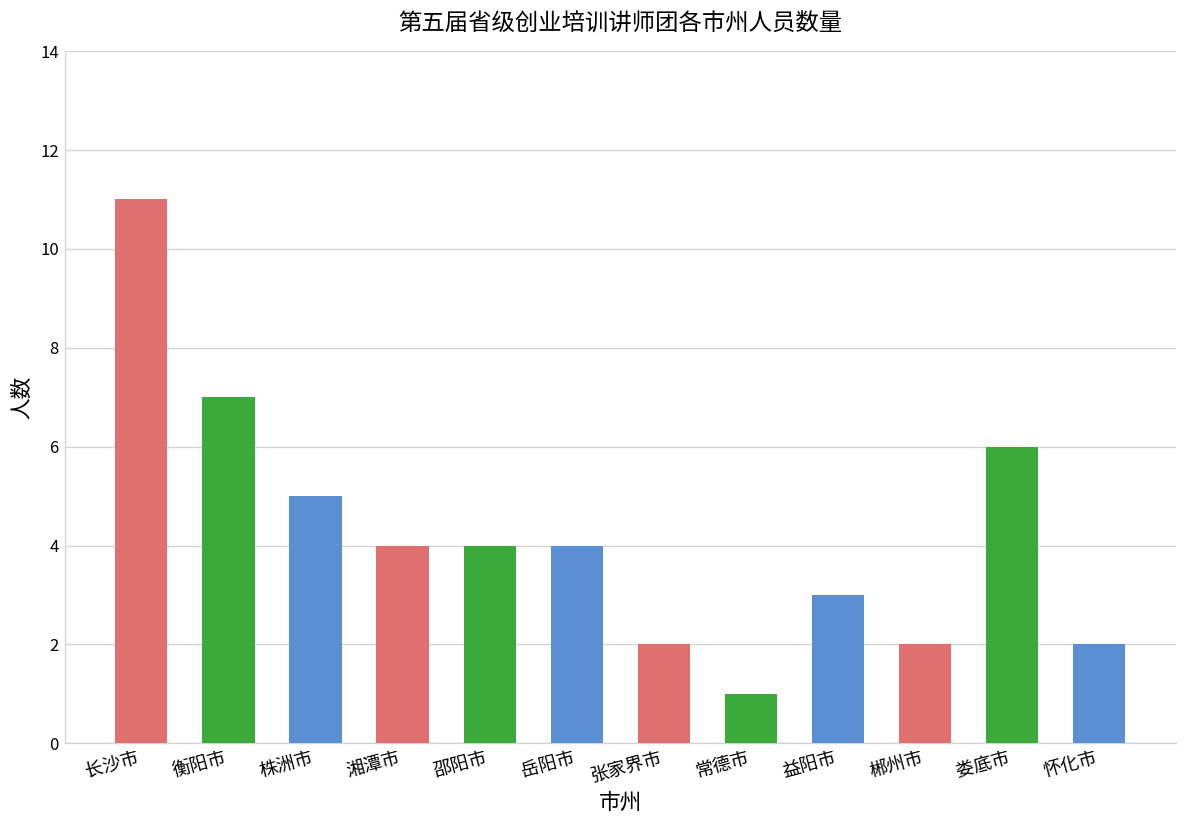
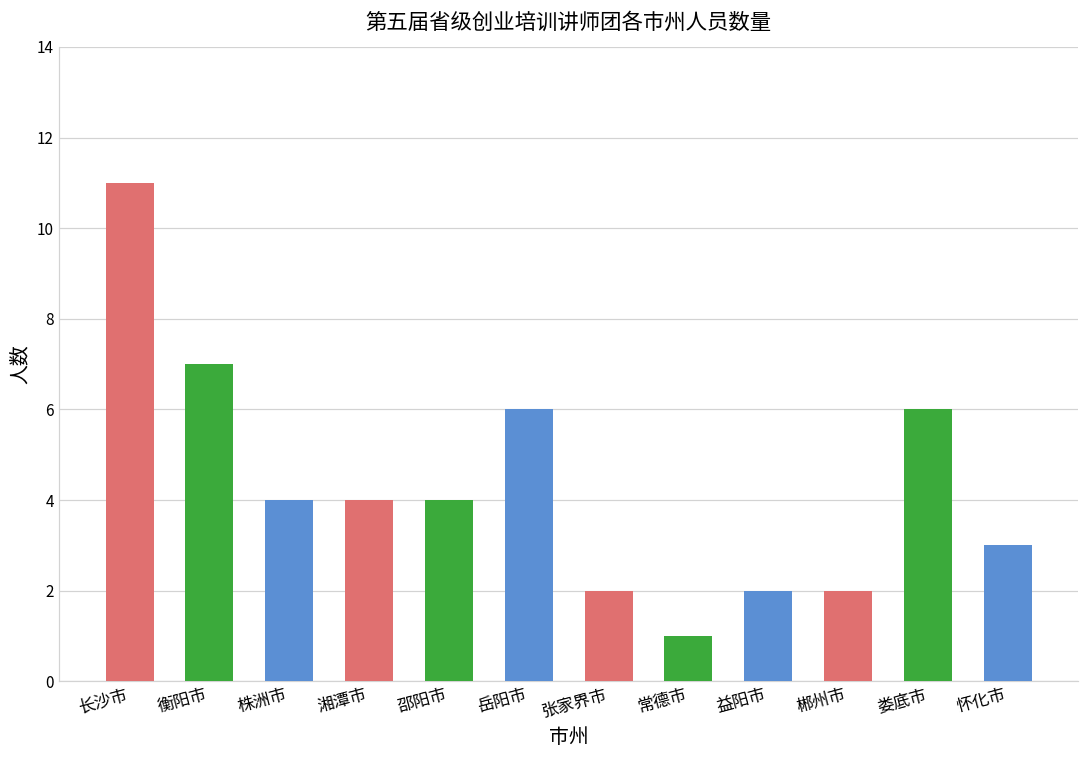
株洲市: 5 -> 4
岳阳市: 4 -> 6
益阳市: 3 -> 2
怀化市: 2 -> 3
